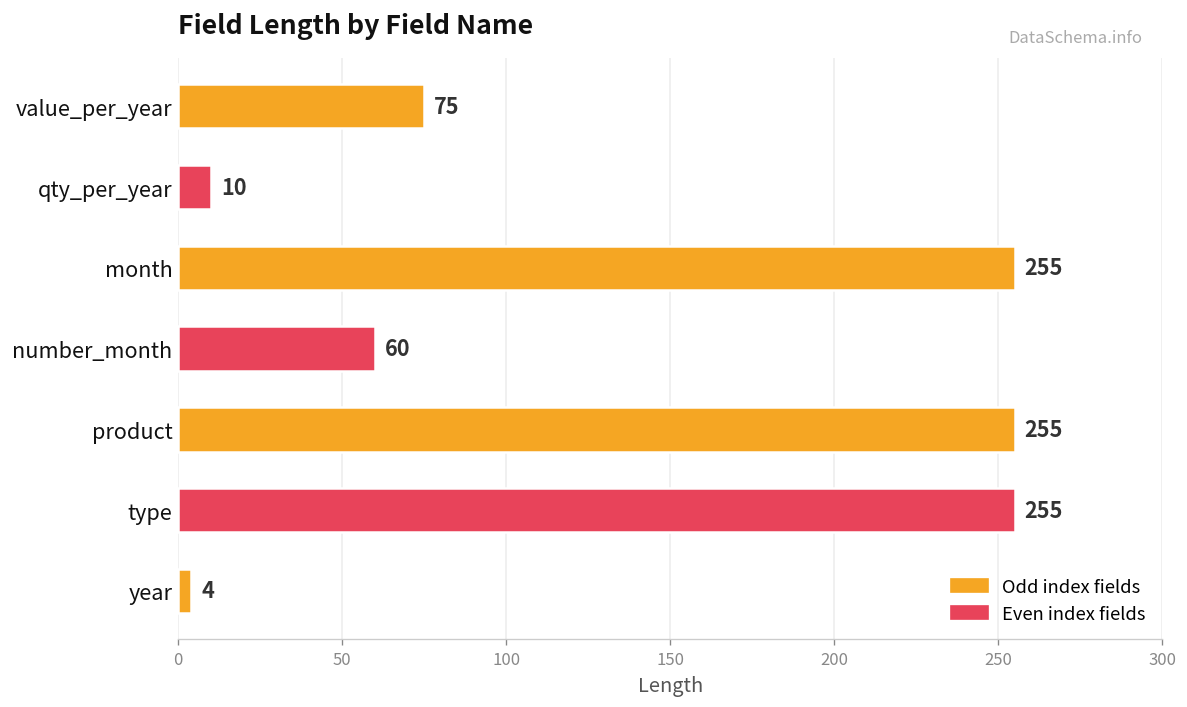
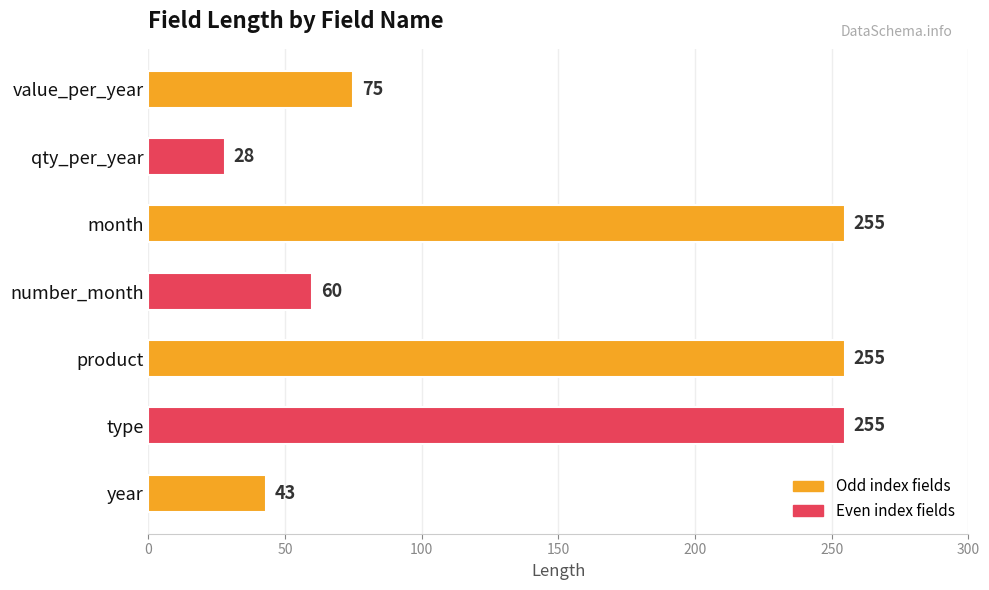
qty_per_year: 10 -> 28
year: 4 -> 43
